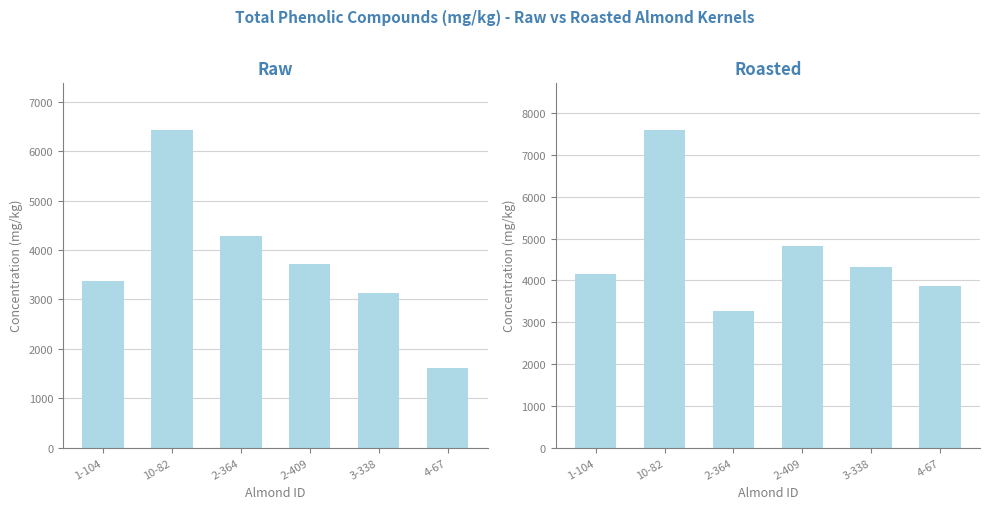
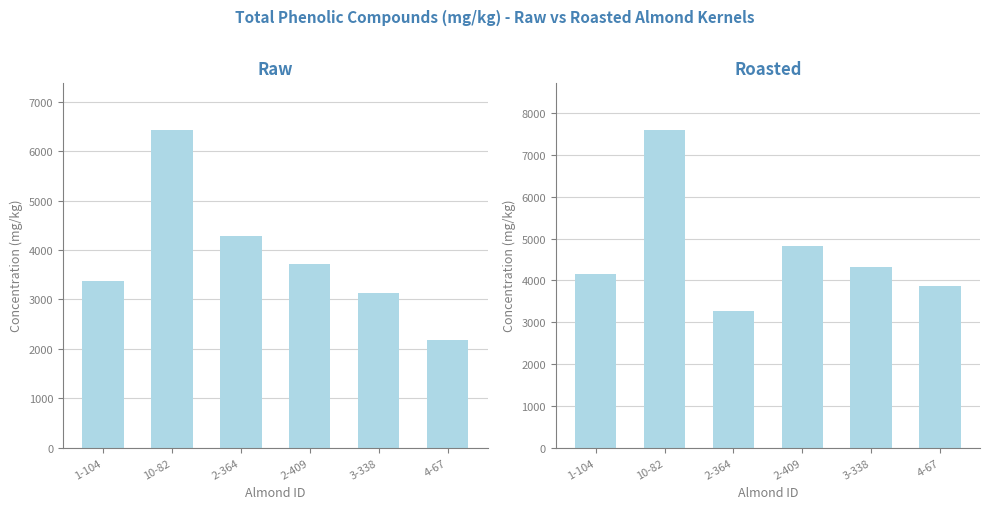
Raw, 4-67: 1600 -> 2200
